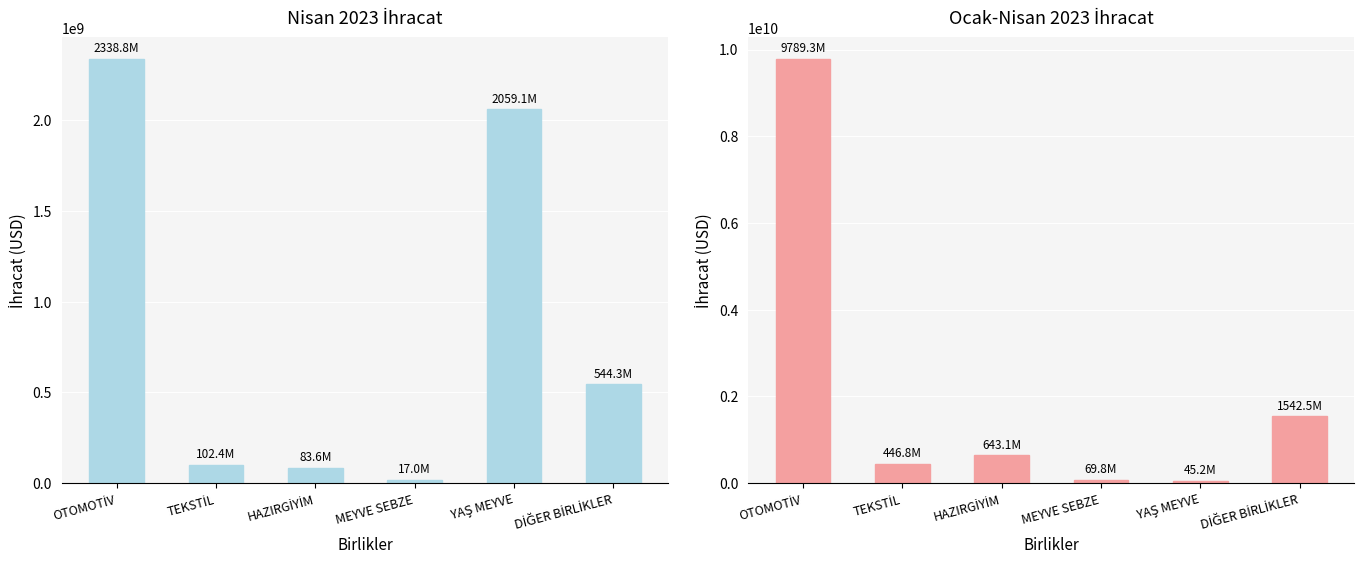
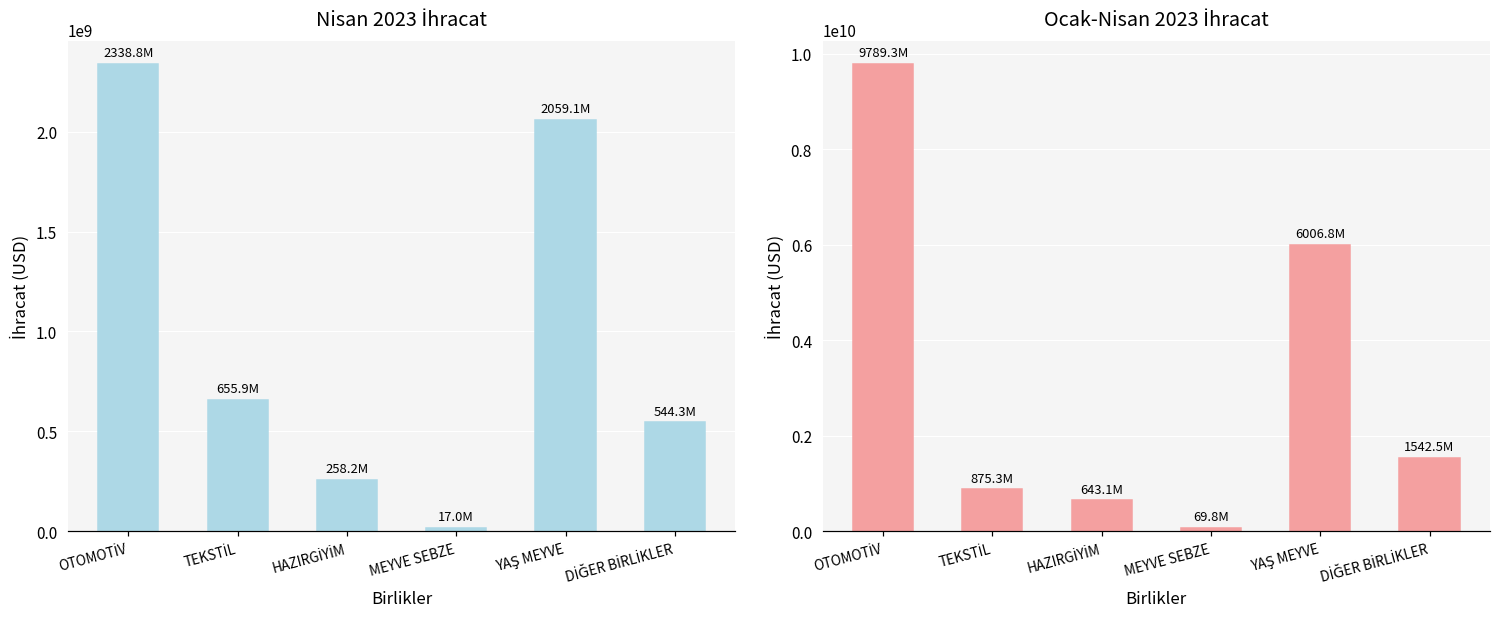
Nisan 2023 İhracat, TEKSTİL: 102.4M -> 655.9M
Nisan 2023 İhracat, HAZIRGİYİM: 83.6M -> 258.2M
Ocak-Nisan 2023 İhracat, TEKSTİL: 446.8M -> 875.3M
Ocak-Nisan 2023 İhracat, YAŞ MEYVE: 45.2M -> 6006.8M
